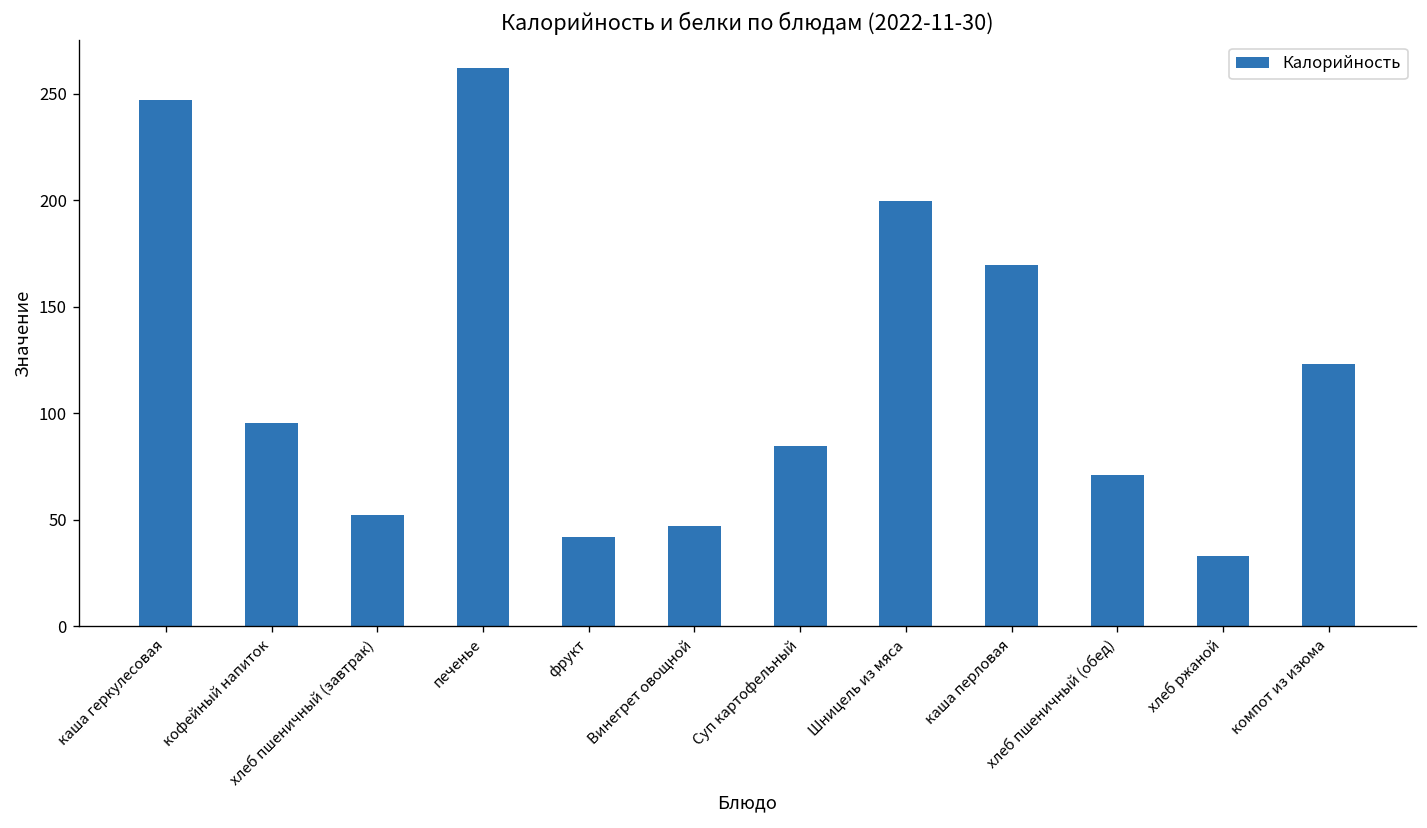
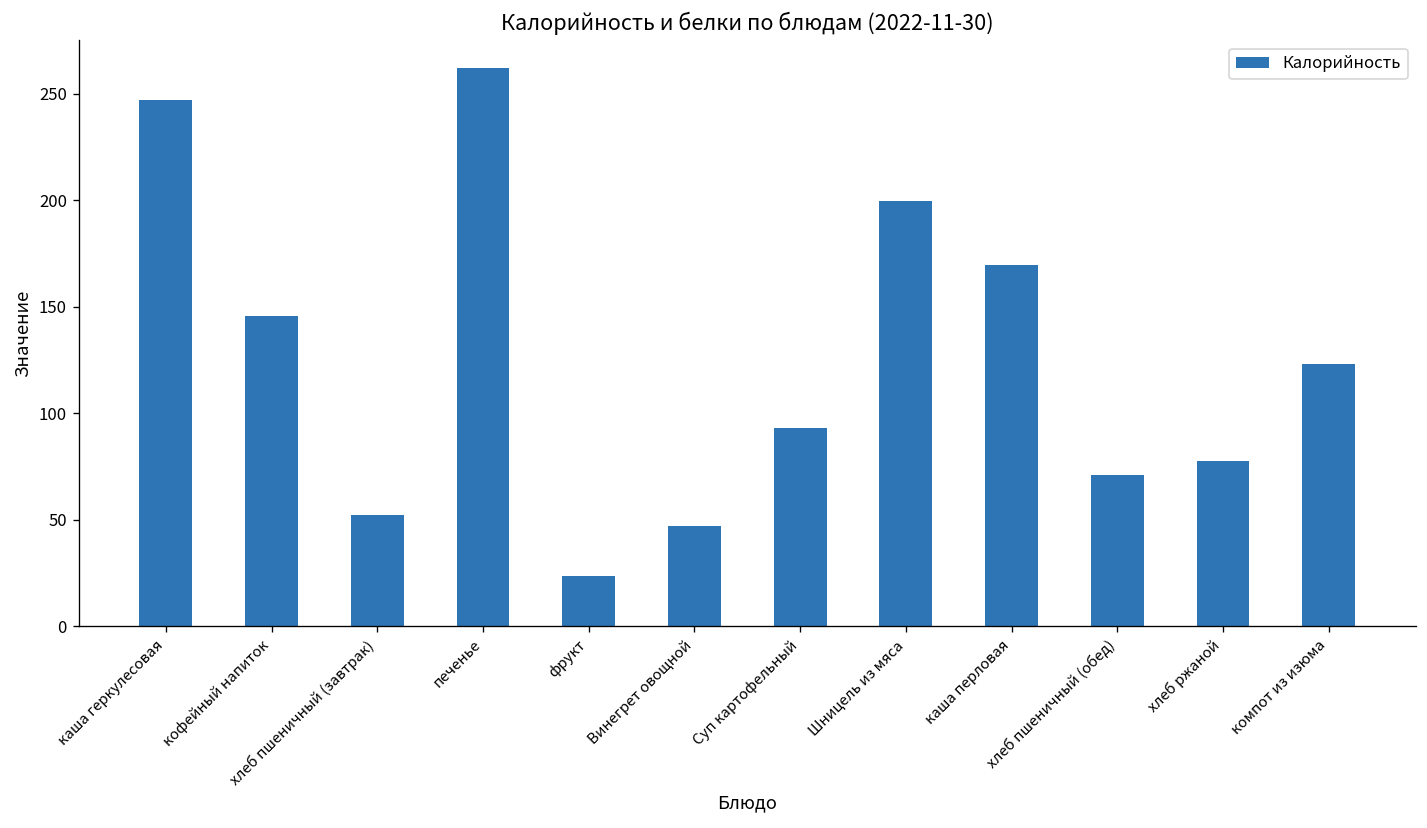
кофейный напиток: 95 -> 146
фрукт: 42 -> 24
Суп картофельный: 85 -> 93
хлеб ржаной: 33 -> 78
